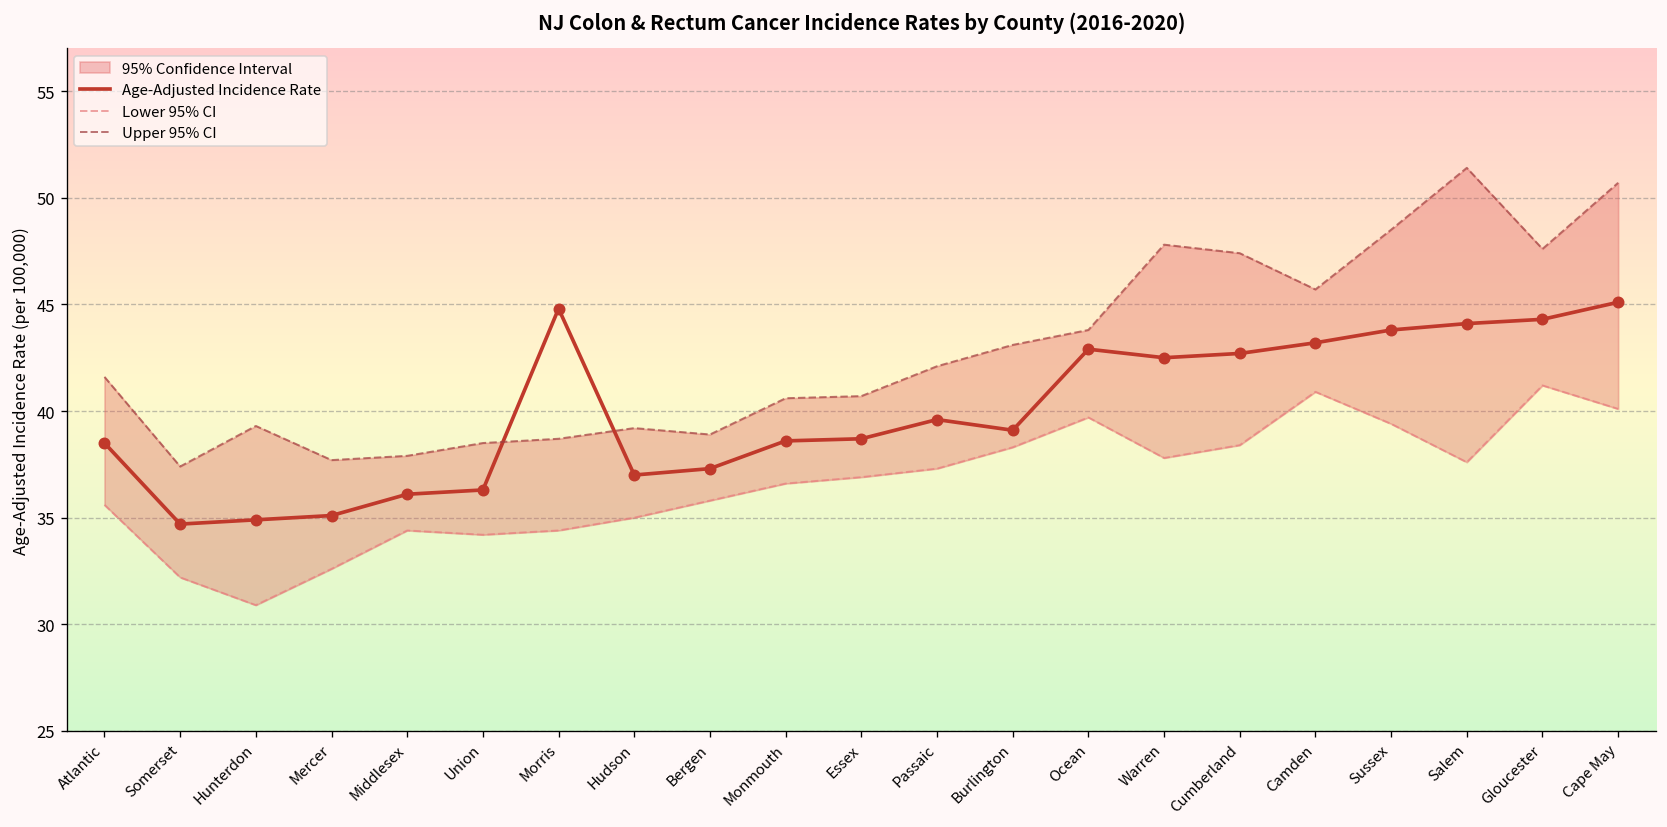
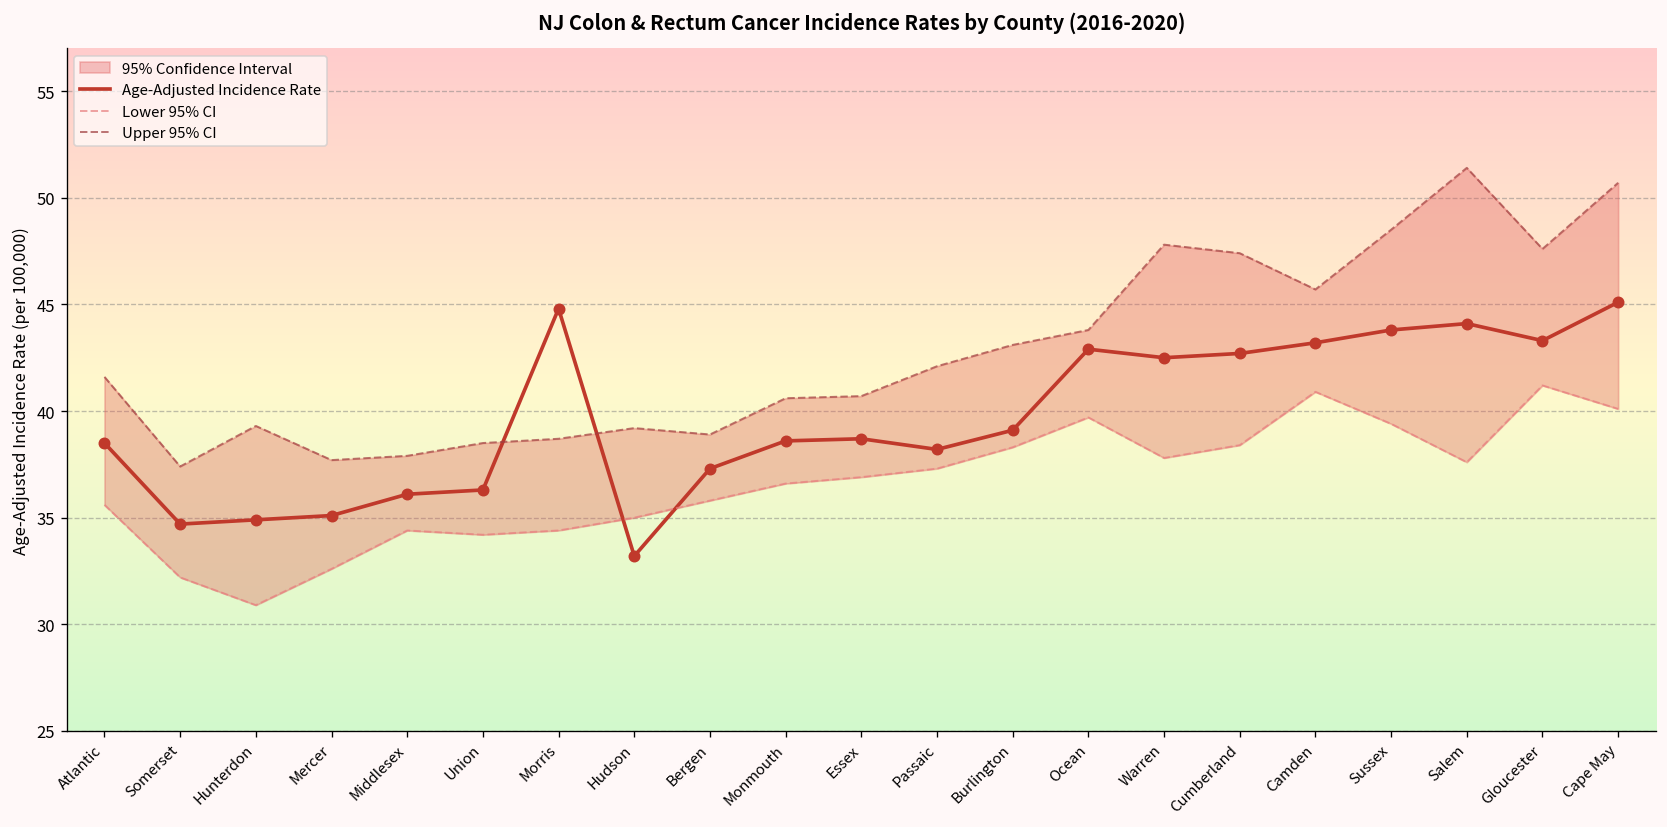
Age-Adjusted Incidence Rate, Hudson: 37.0 -> 33.2
Age-Adjusted Incidence Rate, Passaic: 39.6 -> 38.2
Age-Adjusted Incidence Rate, Gloucester: 44.3 -> 43.3
